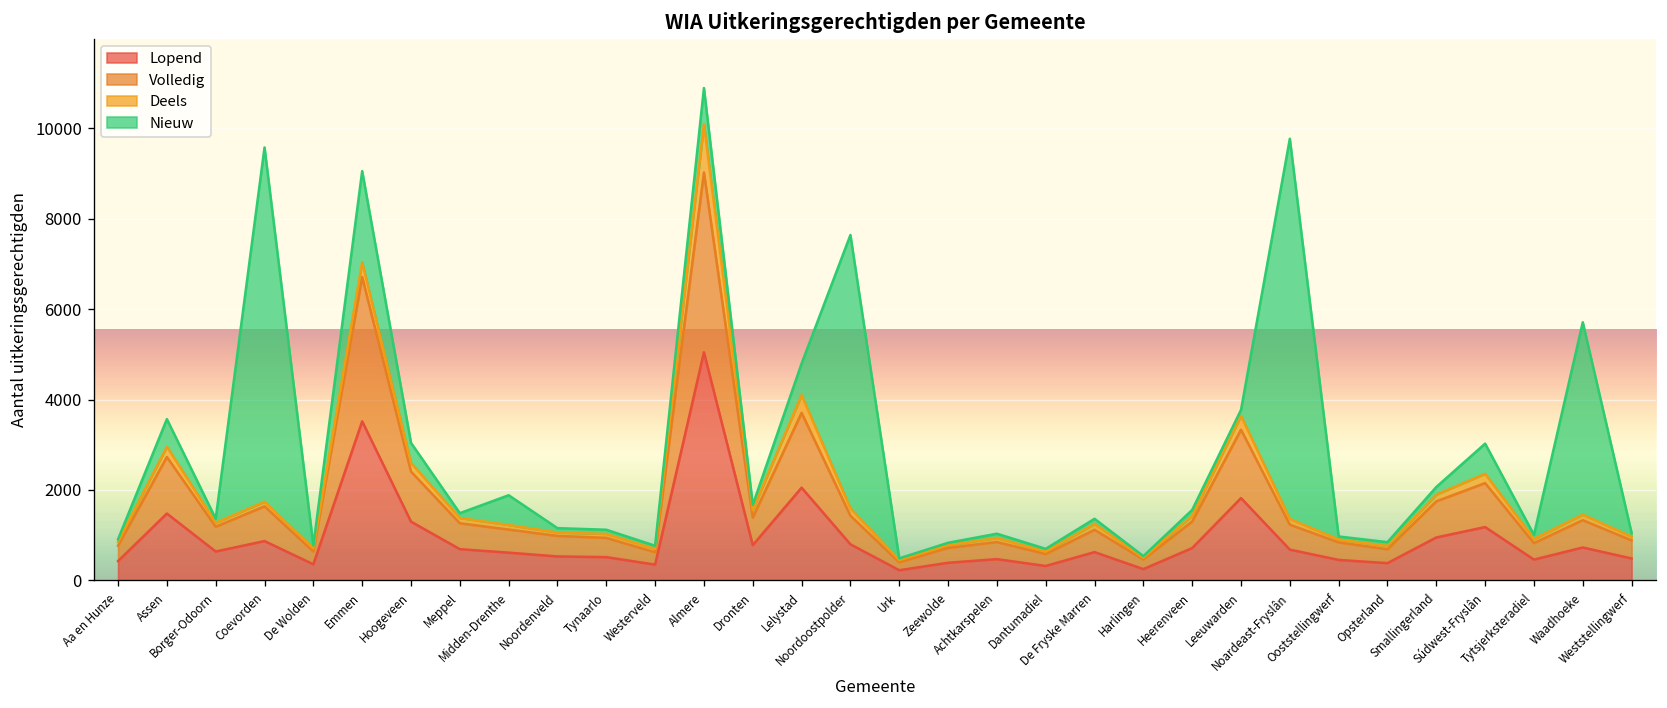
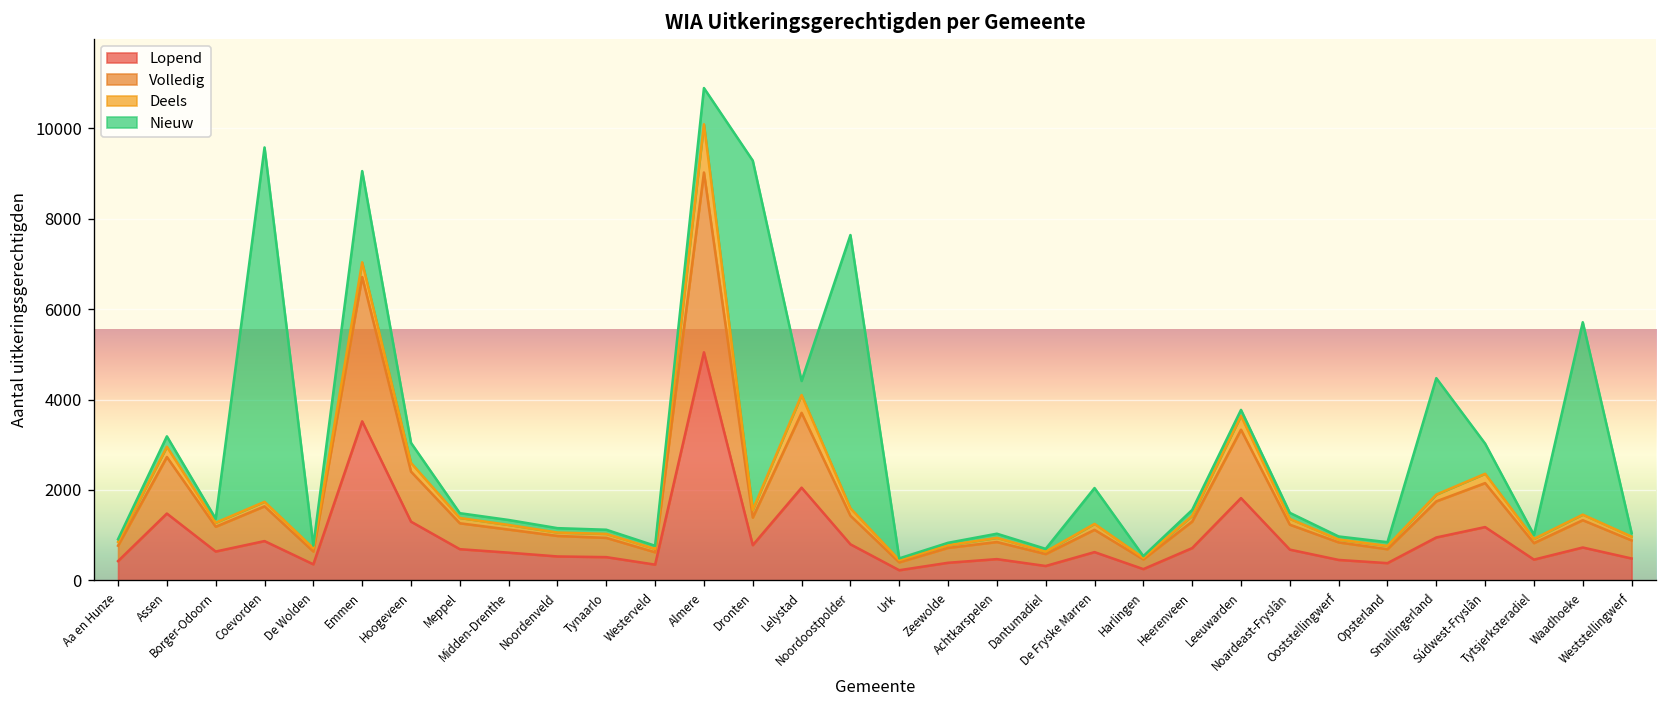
Nieuw, Assen: 600 -> 200
Nieuw, Midden-Drenthe: 700 -> 100
Nieuw, Dronten: 100 -> 7700
Nieuw, Lelystad: 700 -> 300
Nieuw, De Fryske Marren: 100 -> 800
Nieuw, Noardeast-Fryslân: 8400 -> 100
Nieuw, Smallingerland: 200 -> 2600
